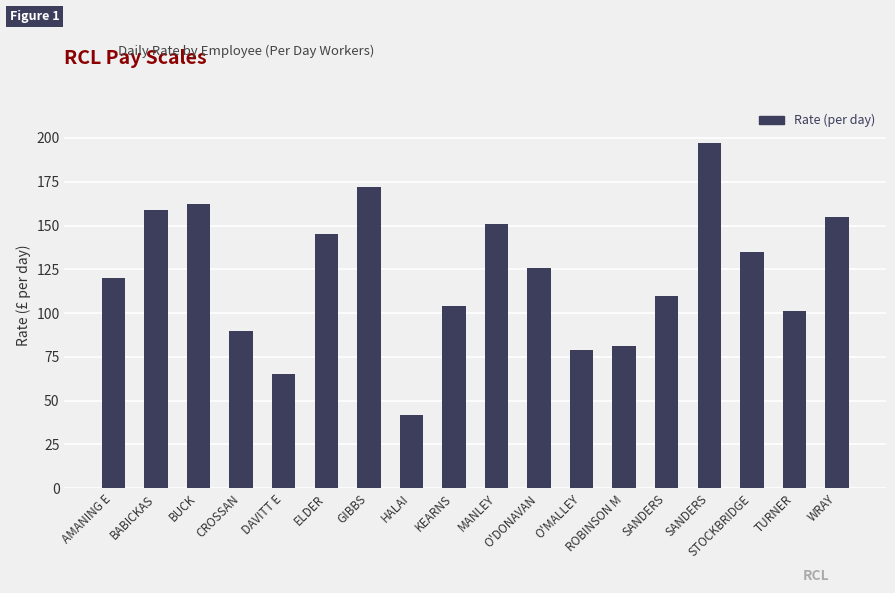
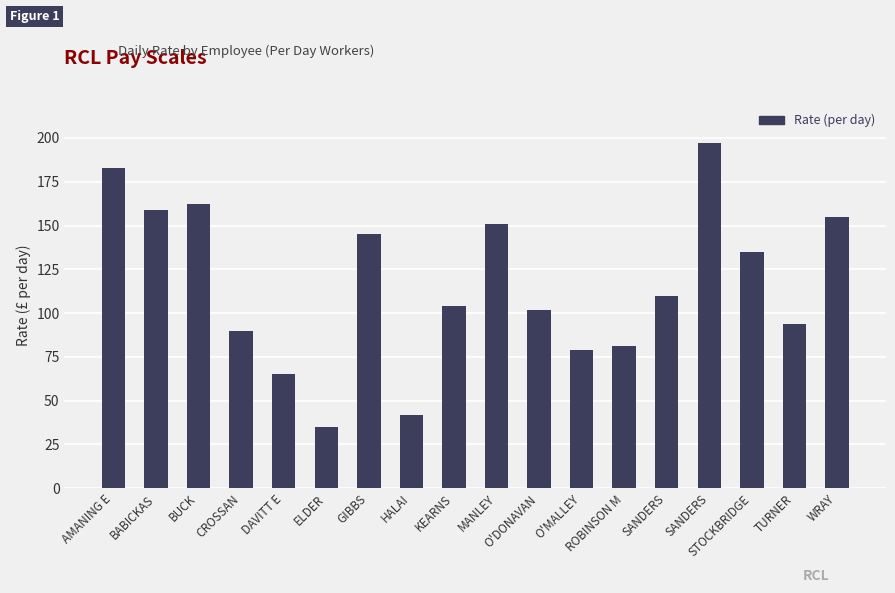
AMANING E: 120 -> 183
ELDER: 145 -> 35
GIBBS: 172 -> 145
O'DONAVAN: 126 -> 102
TURNER: 101 -> 94
